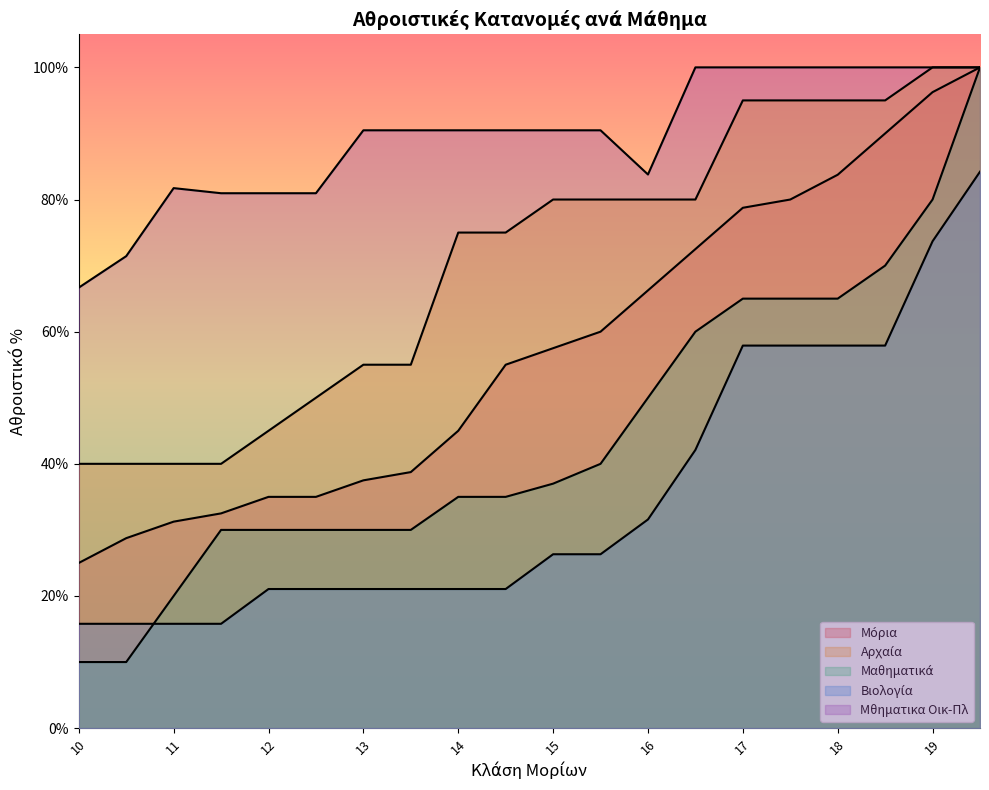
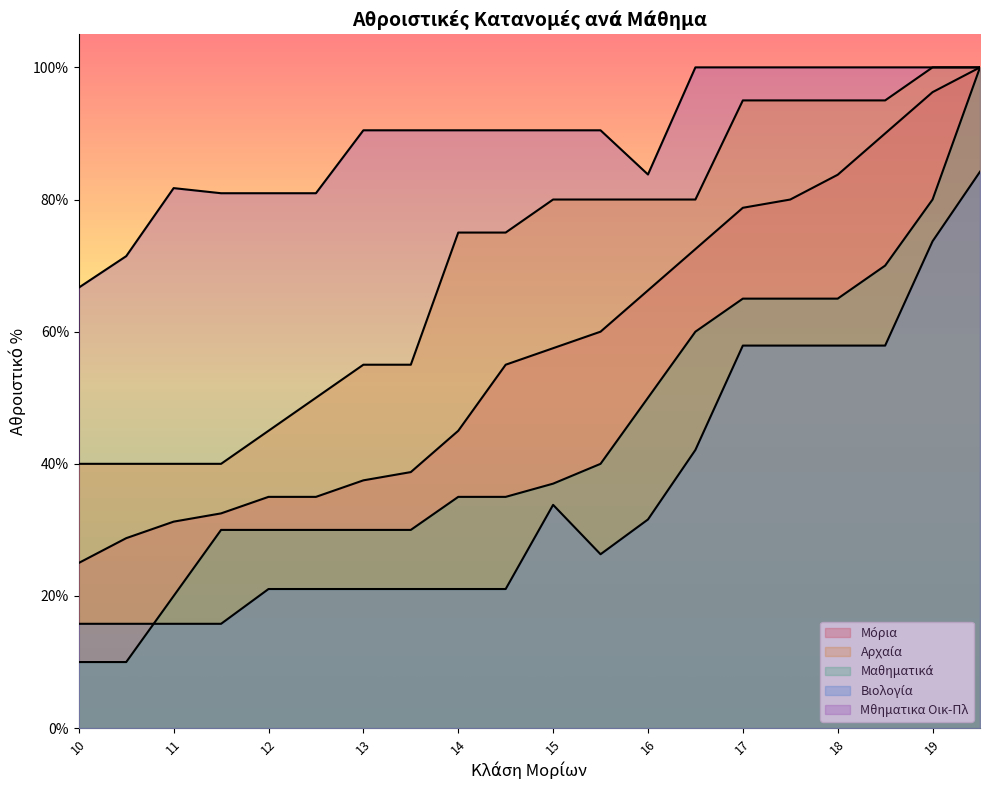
Βιολογία, 15: 26% -> 34%
